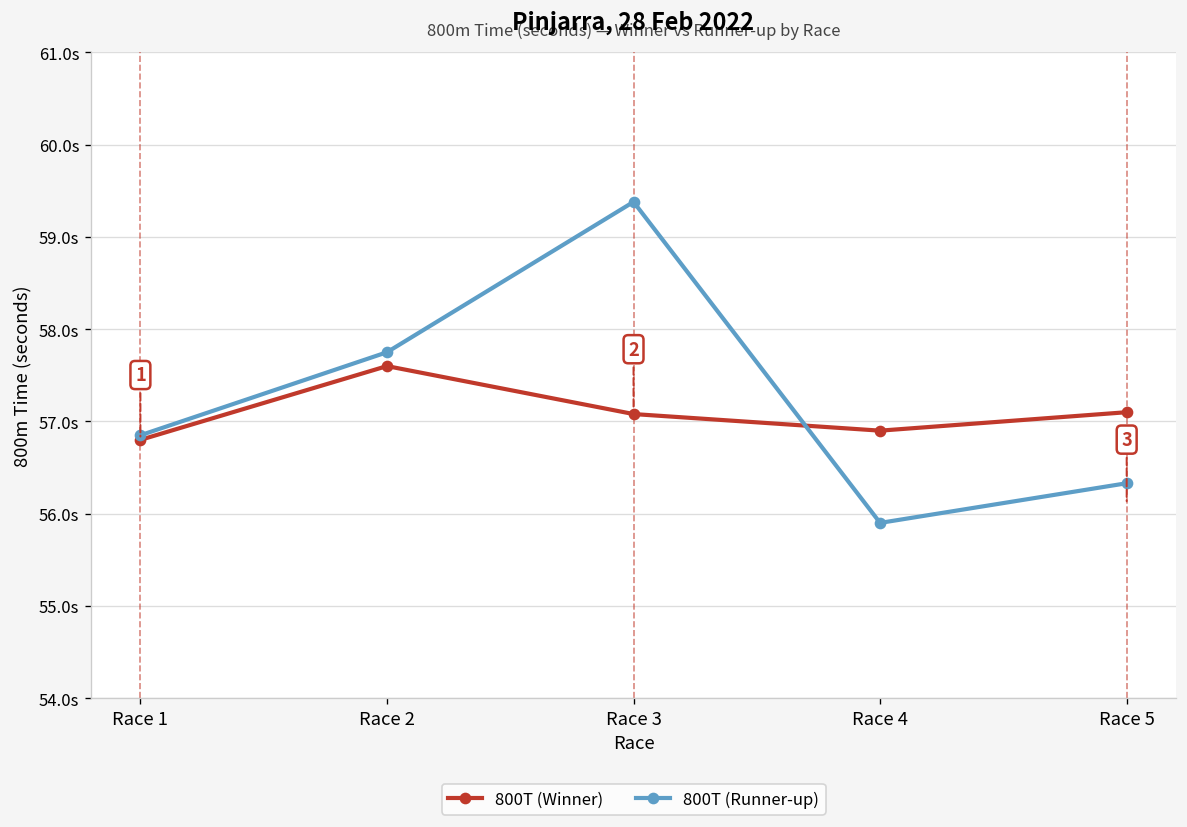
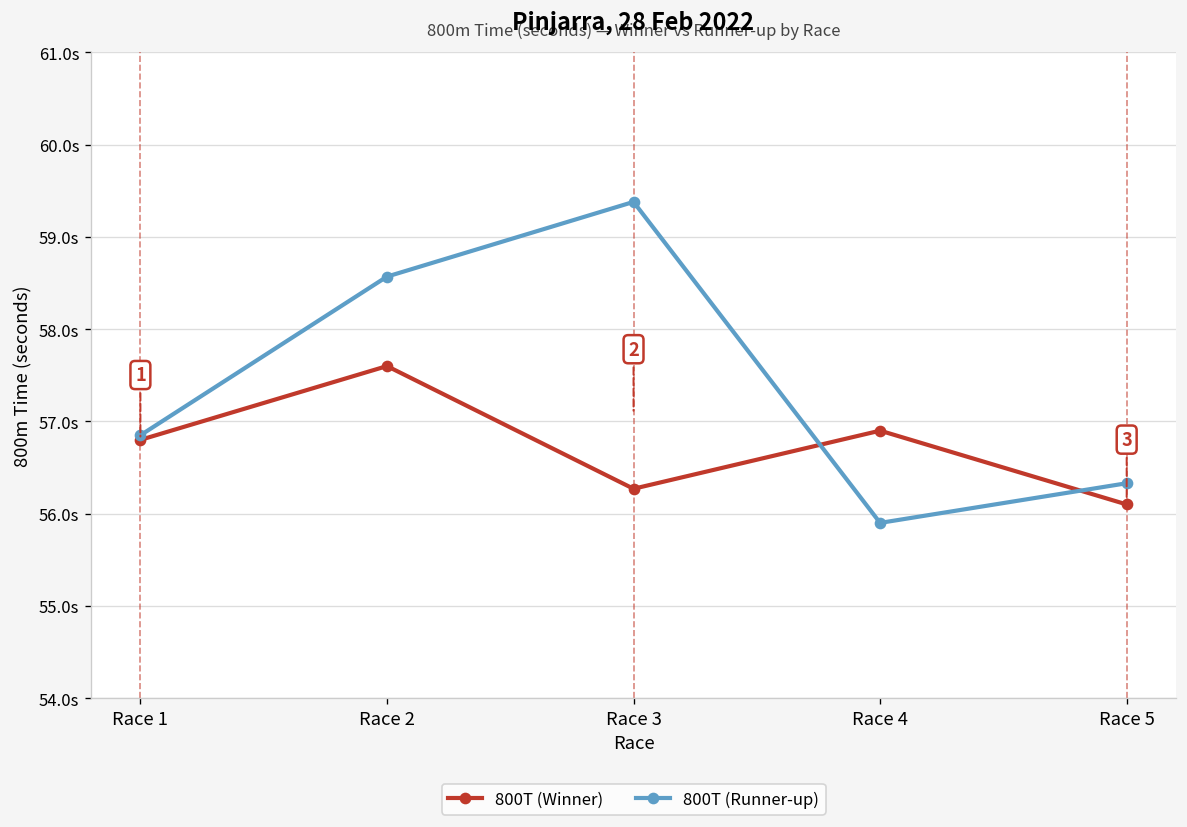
800T (Runner-up), Race 2: 57.8s -> 58.6s
800T (Winner), Race 3: 57.1s -> 56.3s
800T (Winner), Race 5: 57.1s -> 56.1s
